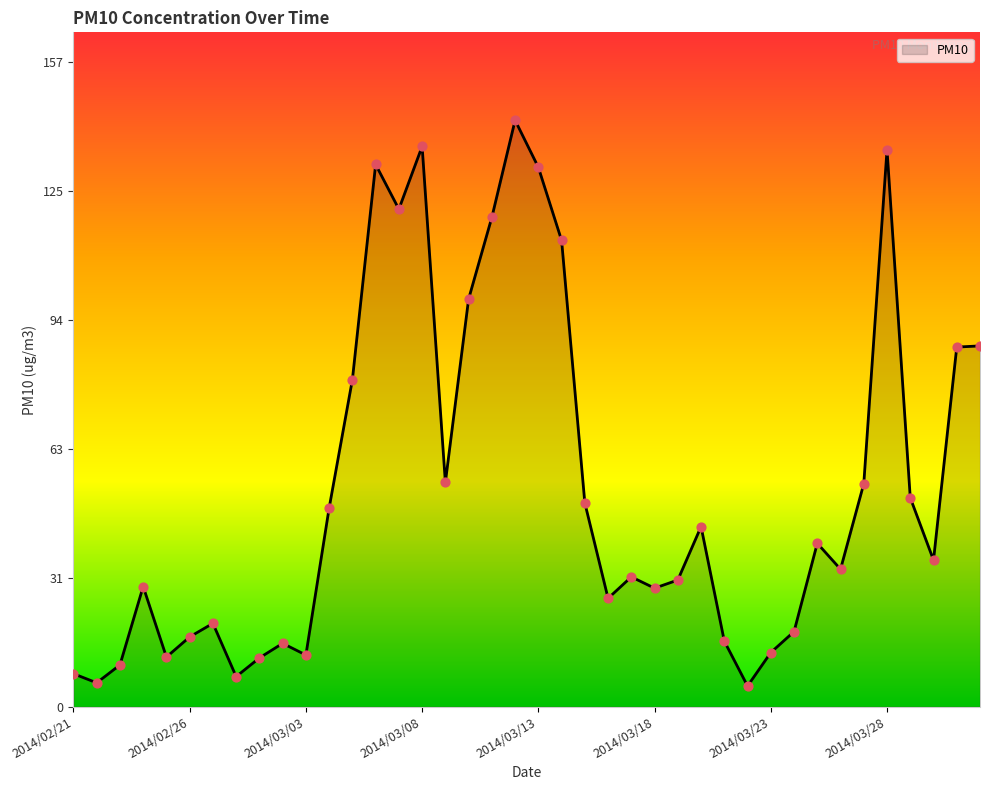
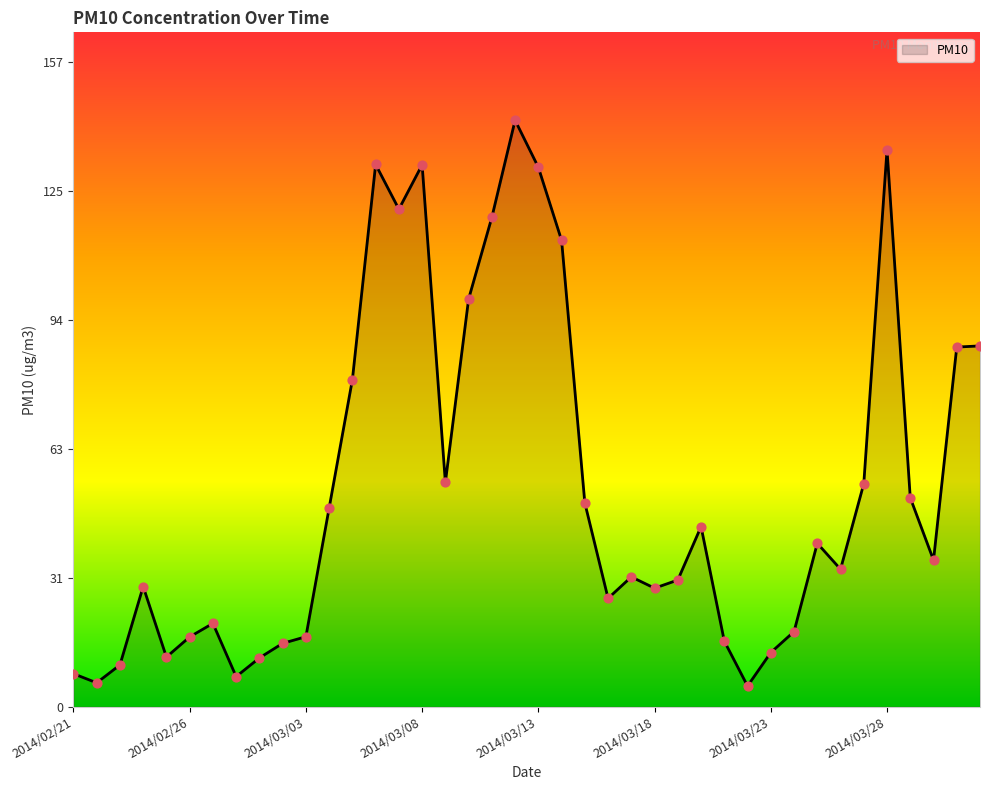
2014/03/03: 13 -> 17
2014/03/08: 136 -> 132
